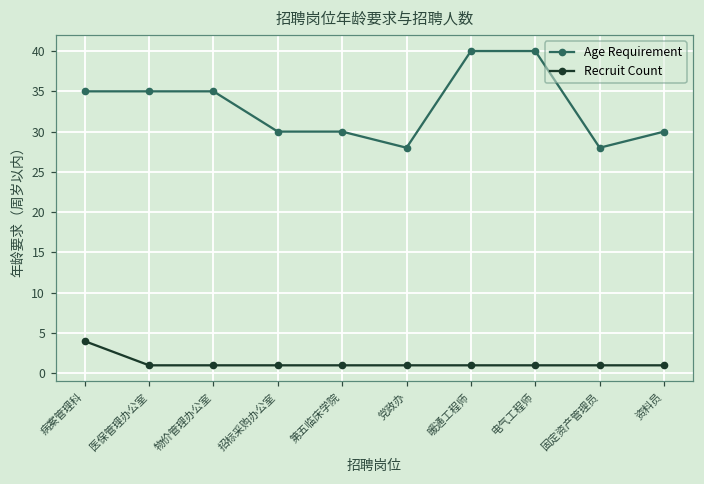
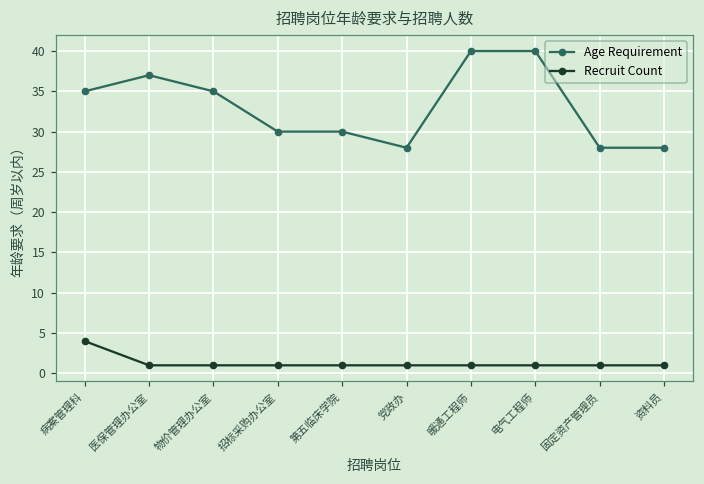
Age Requirement, 医保管理办公室: 35 -> 37
Age Requirement, 资料员: 30 -> 28
